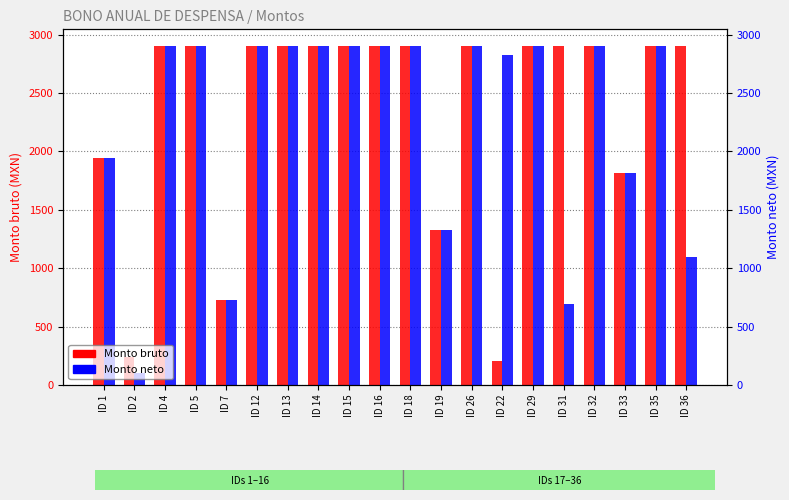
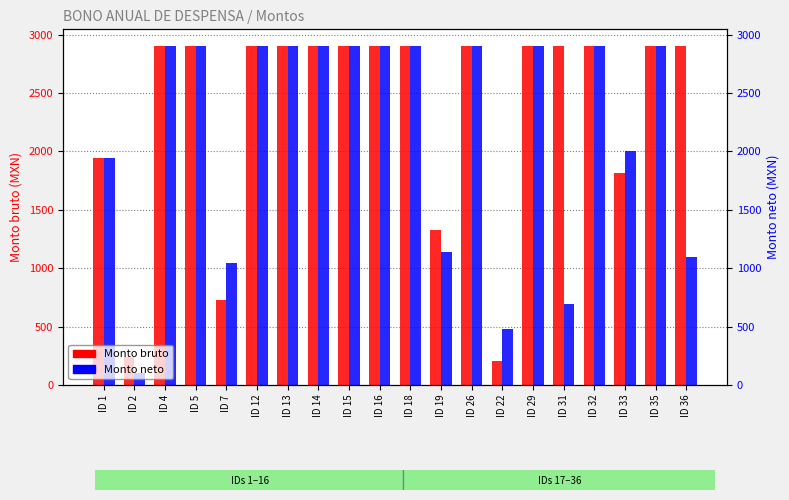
Monto neto, ID 7: 730 -> 1050
Monto neto, ID 19: 1330 -> 1140
Monto neto, ID 22: 2830 -> 480
Monto neto, ID 33: 1810 -> 2010
